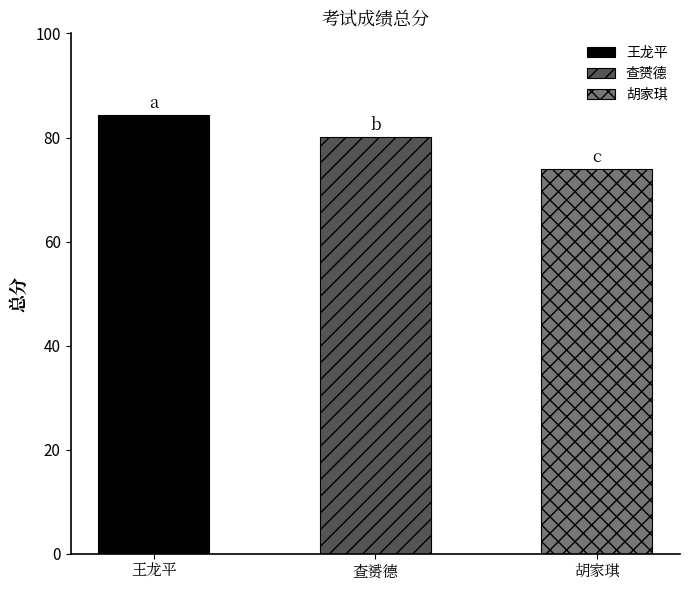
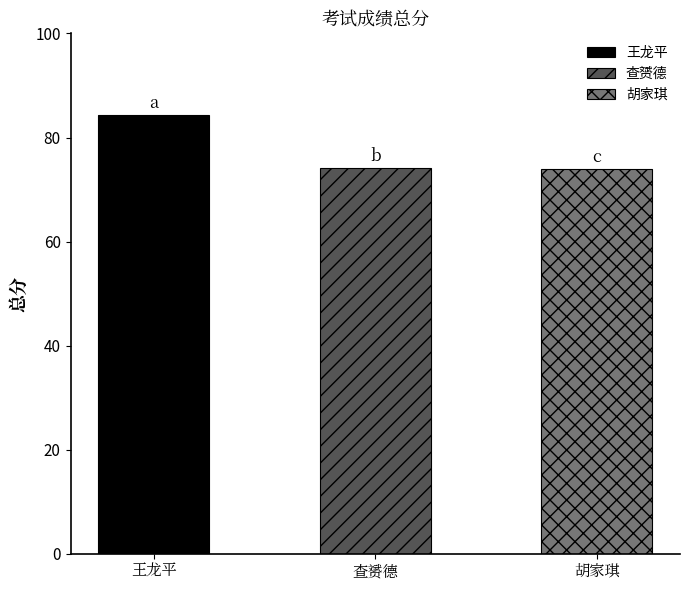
查赟德: 80 -> 74
